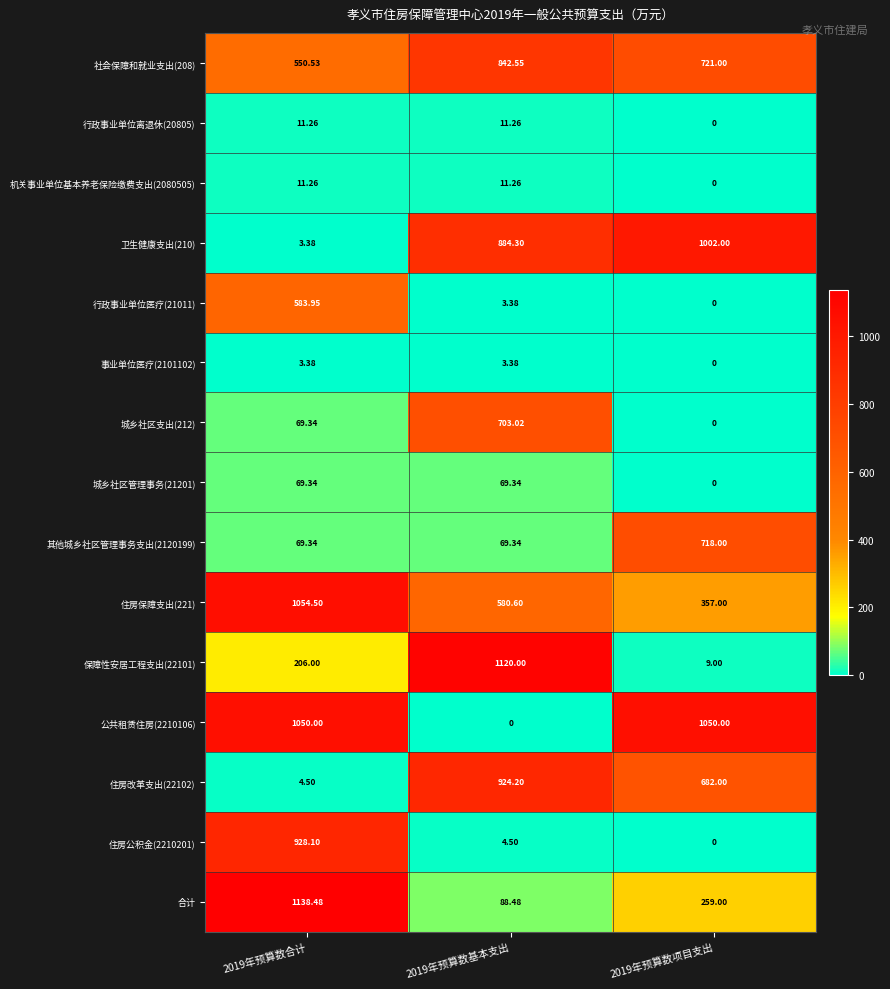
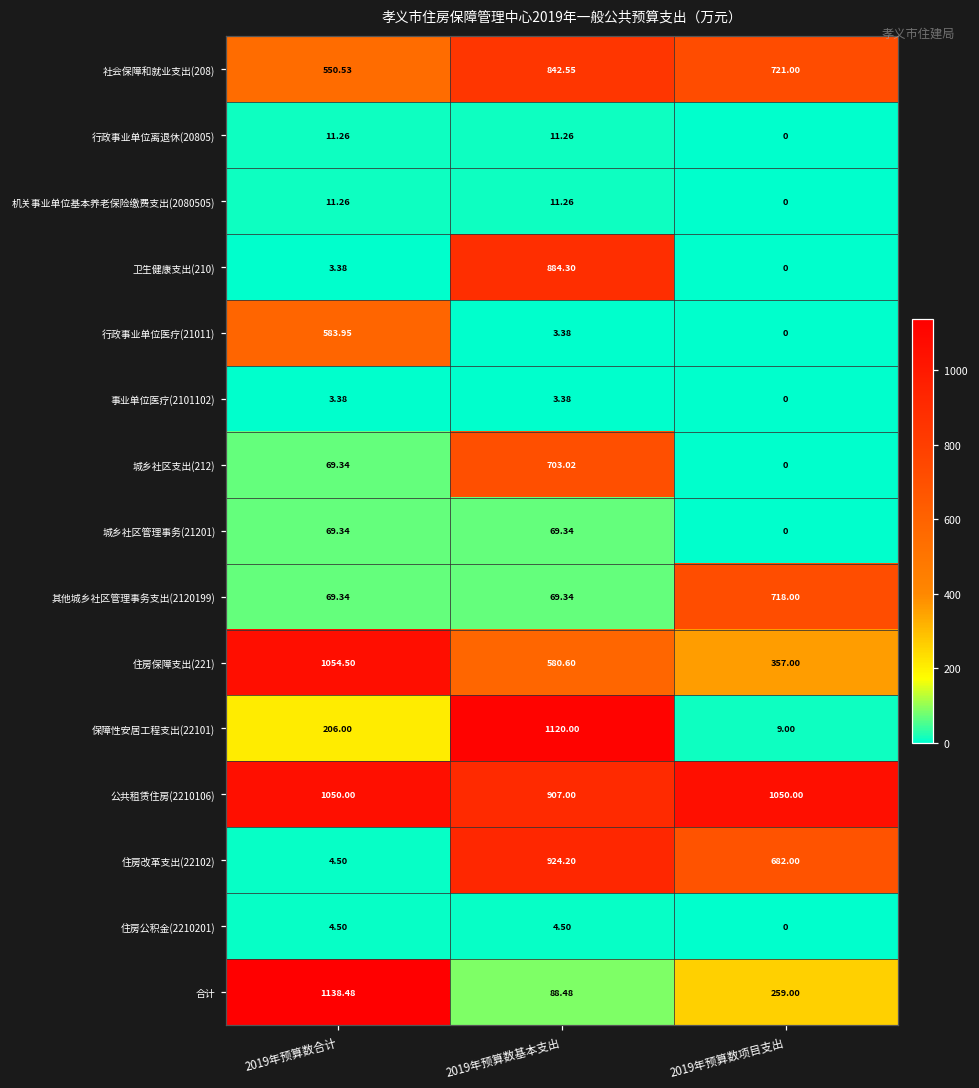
卫生健康支出(210), 2019年预算数项目支出: 1002.00 -> 0
公共租赁住房(2210106), 2019年预算数基本支出: 0 -> 907.00
住房公积金(2210201), 2019年预算数合计: 928.10 -> 4.50
